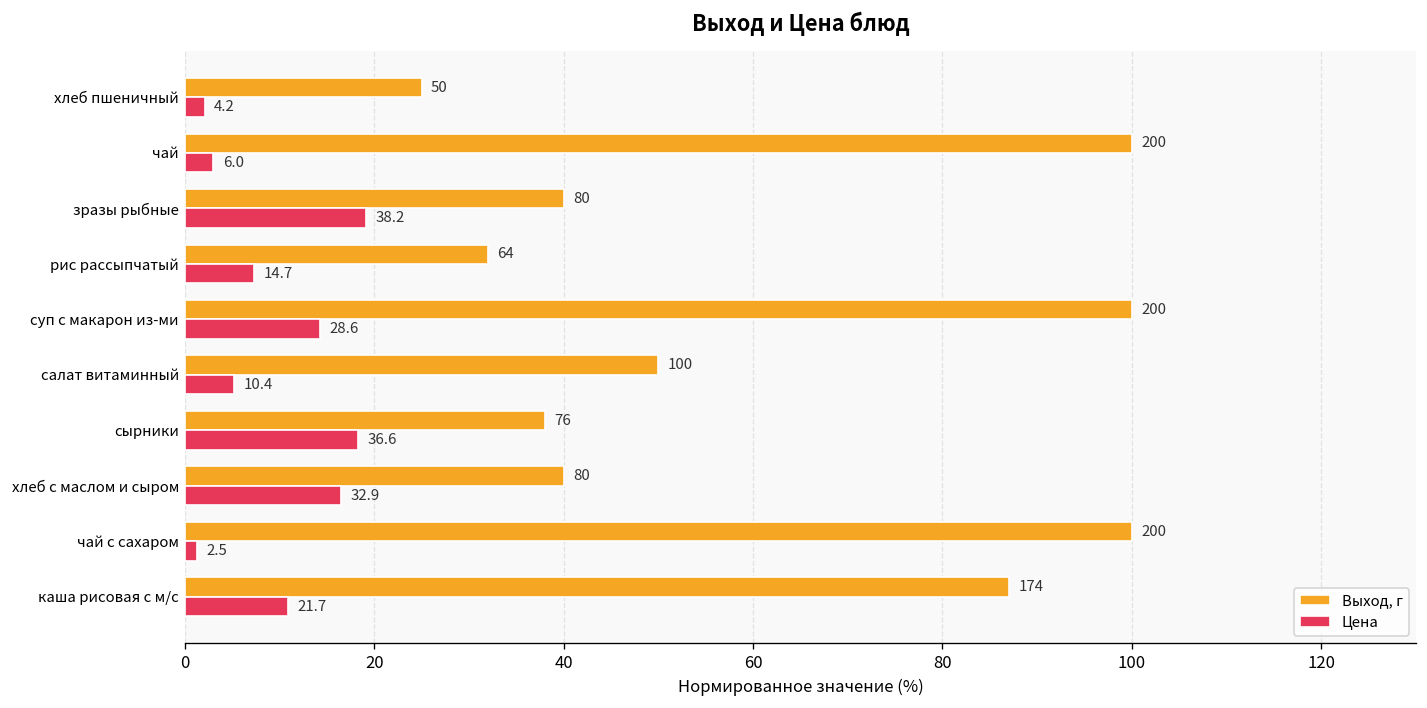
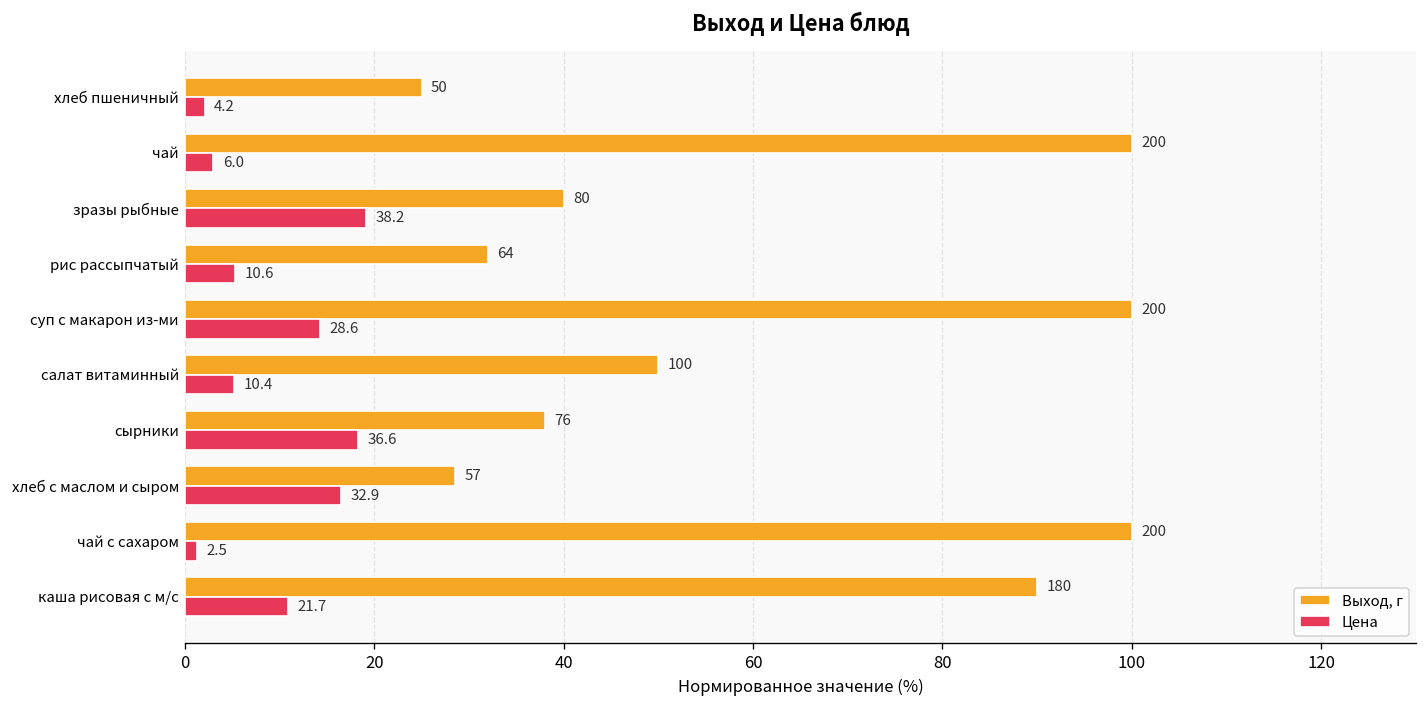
Цена, рис рассыпчатый: 14.7 -> 10.6
Выход, г, хлеб с маслом и сыром: 80 -> 57
Выход, г, каша рисовая с м/с: 174 -> 180
